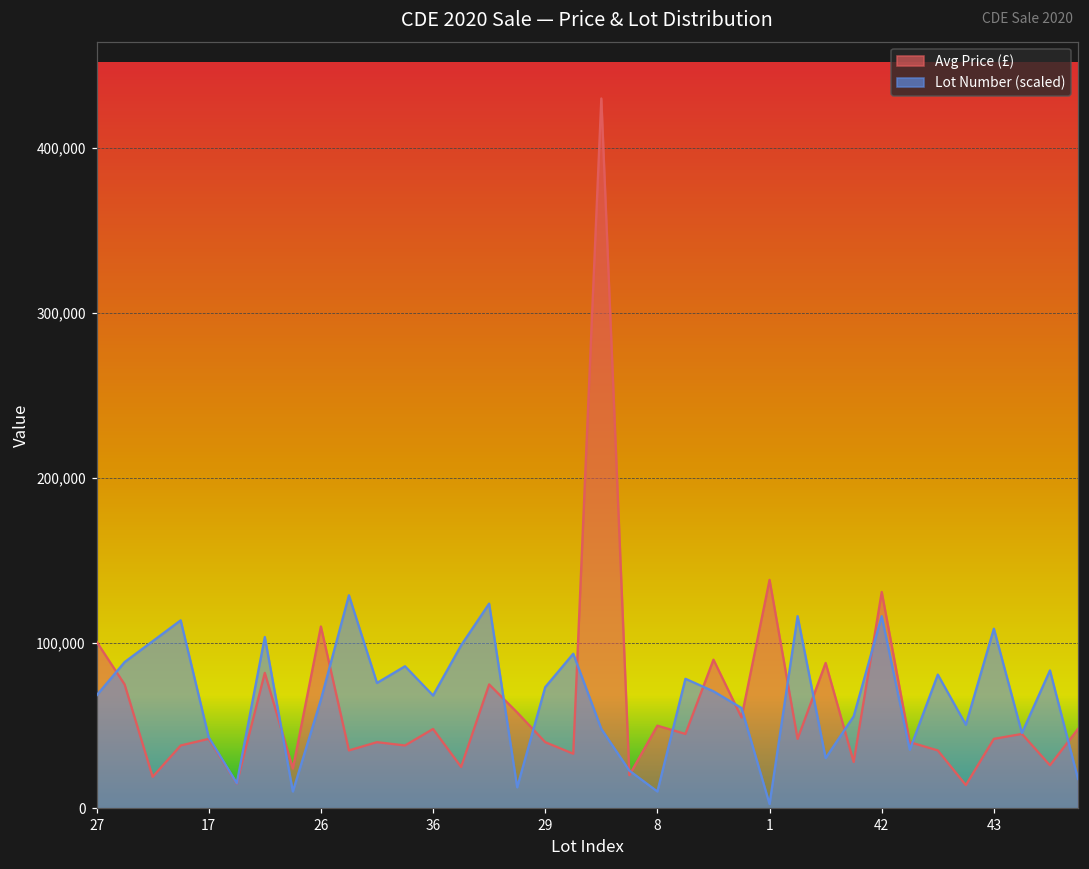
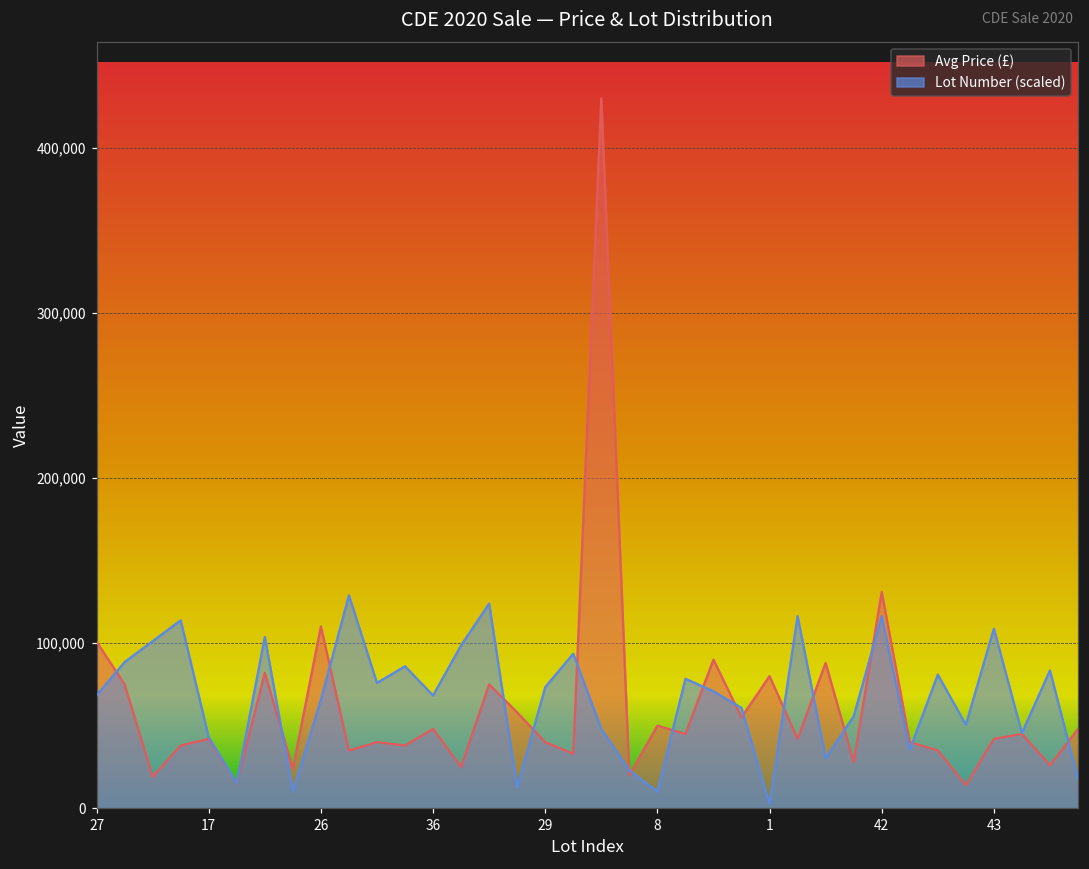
Avg Price (£), 1: 138,000 -> 80,000
